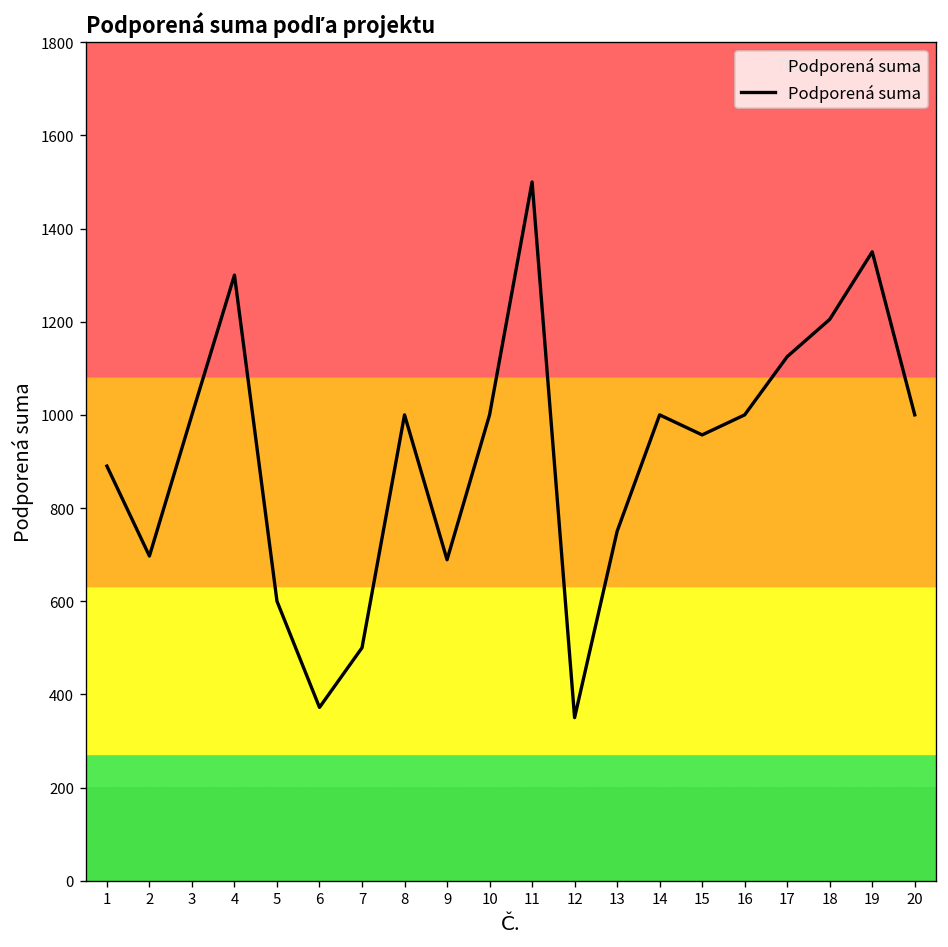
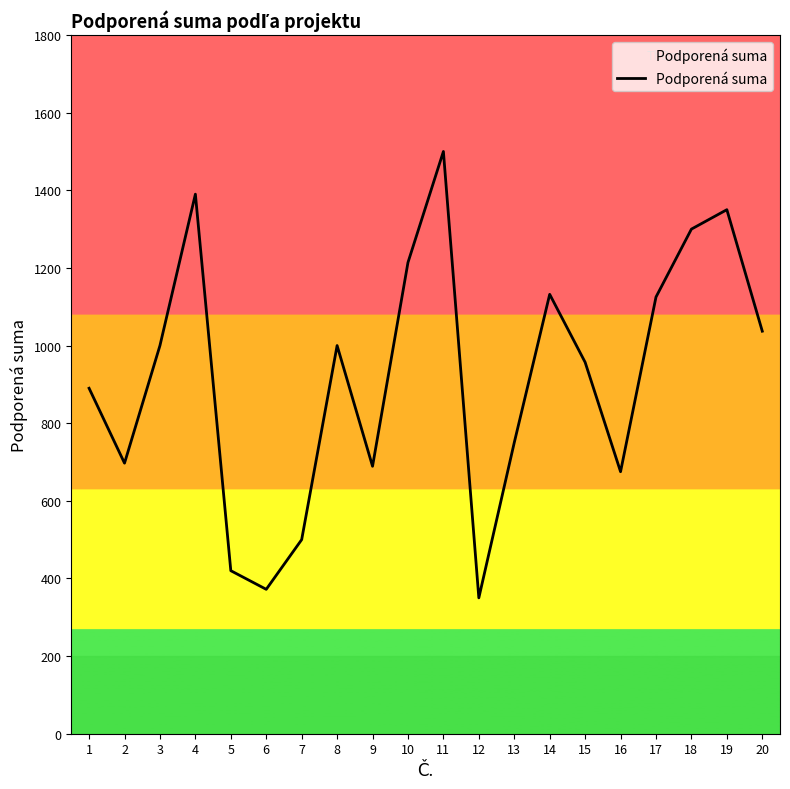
4: 1300 -> 1390
5: 600 -> 420
10: 1000 -> 1210
14: 1000 -> 1130
16: 1000 -> 680
18: 1210 -> 1300
20: 1000 -> 1040
